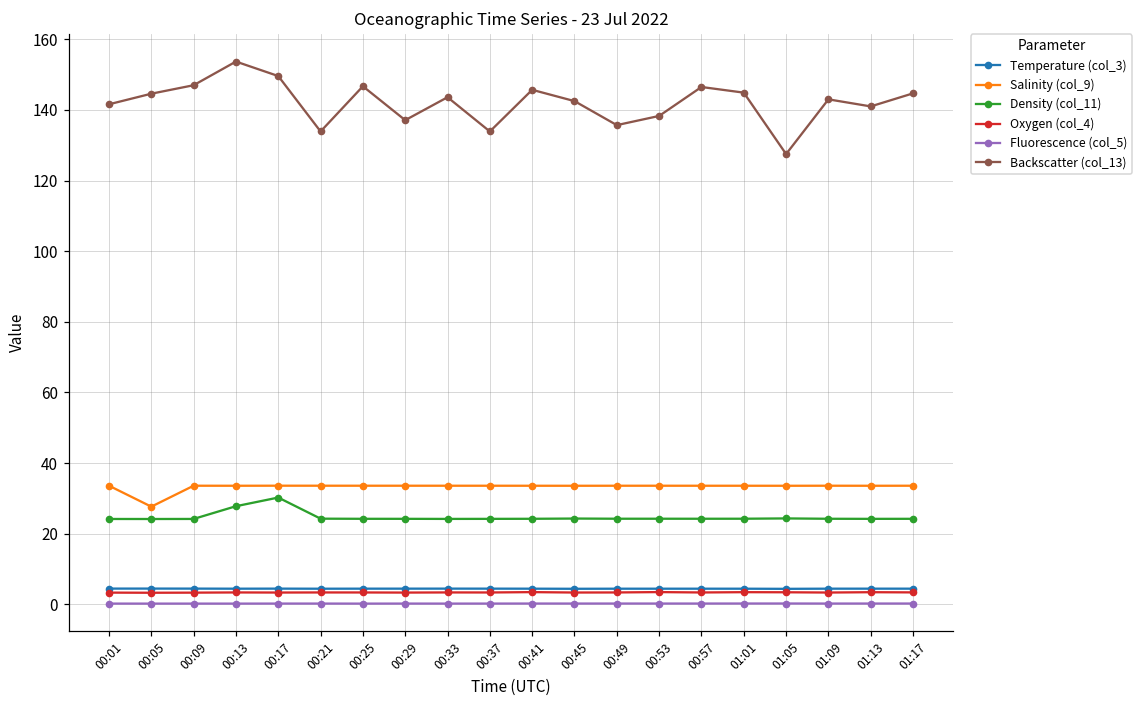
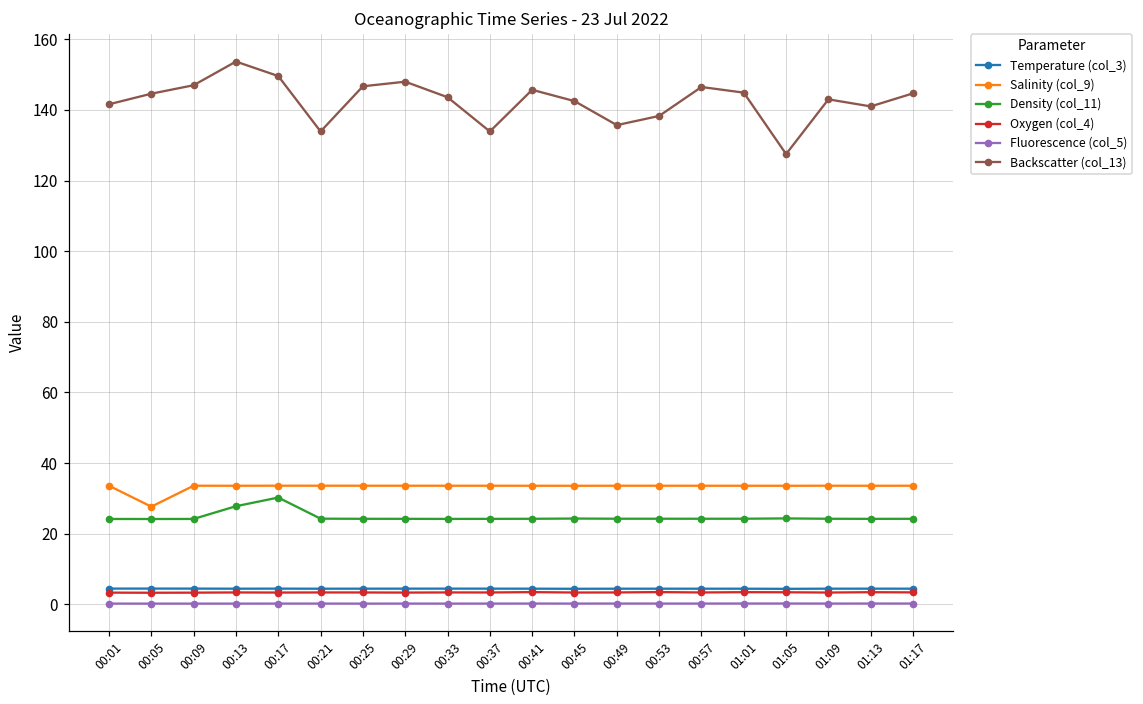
Backscatter (col_13), 00:29: 137 -> 148
